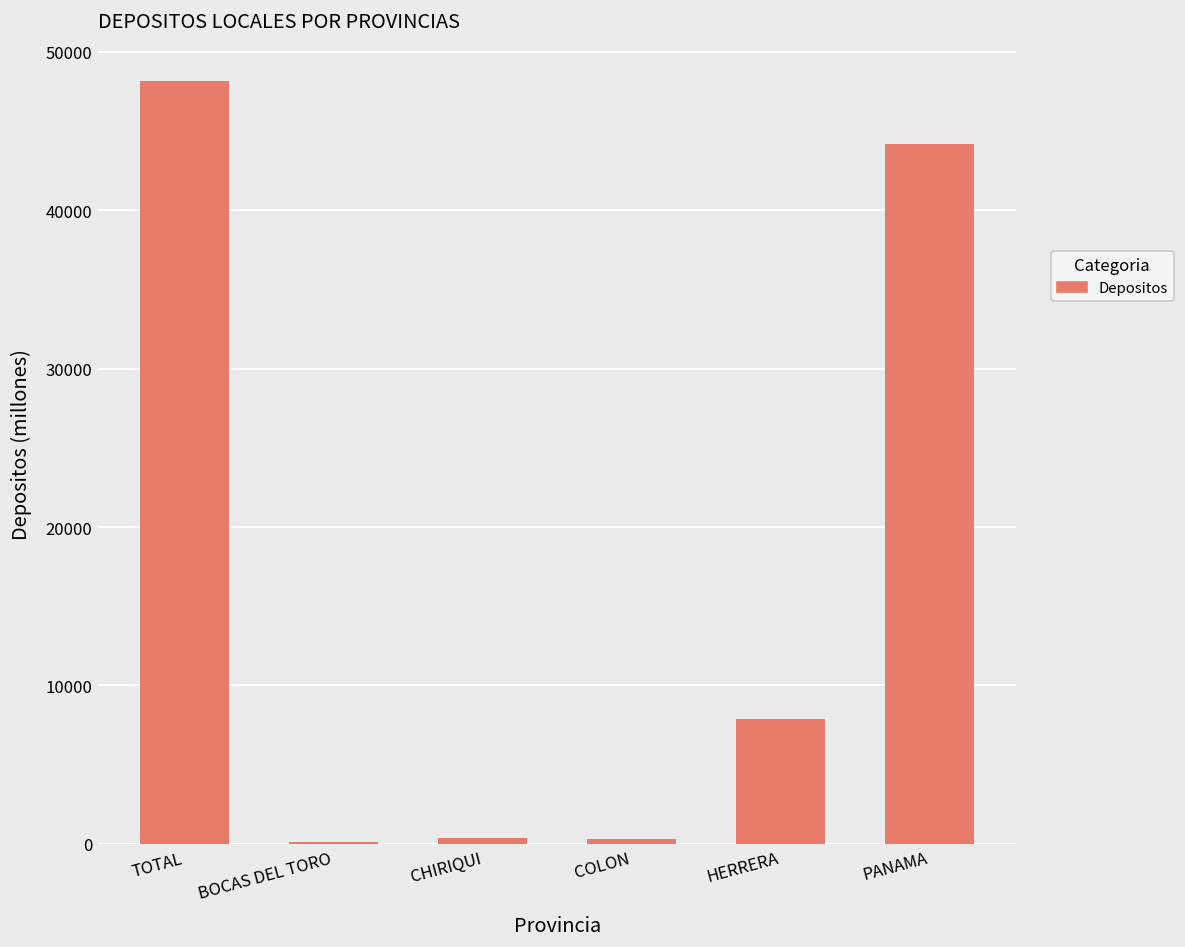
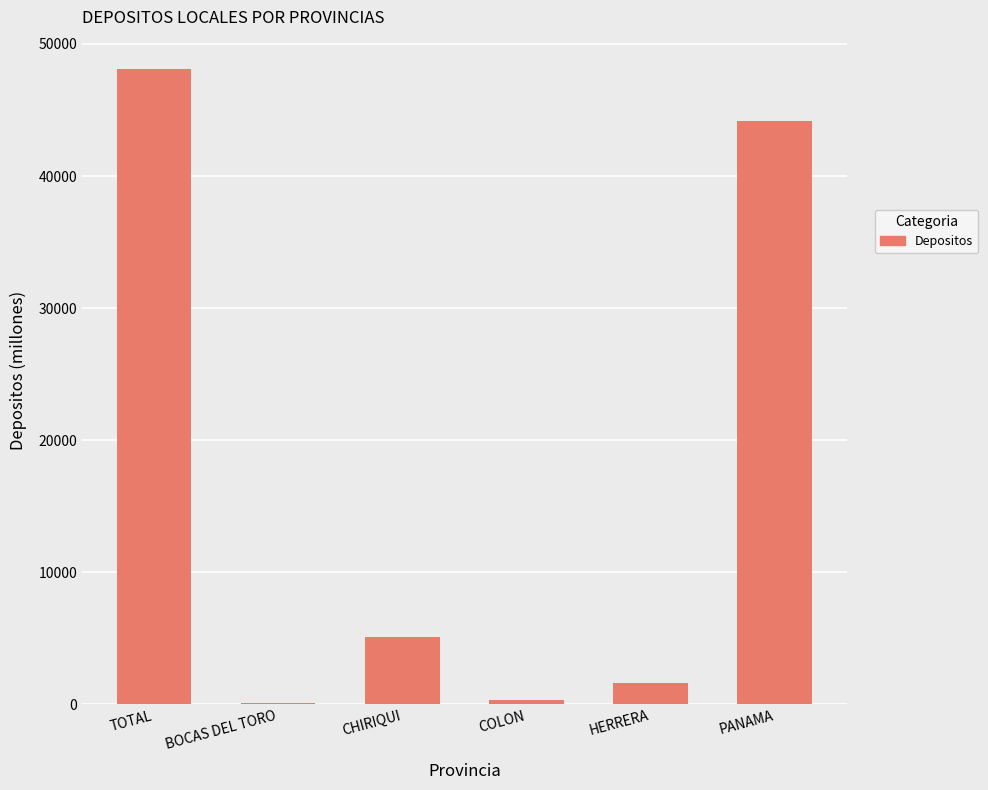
CHIRIQUI: 400 -> 5100
HERRERA: 7900 -> 1600
